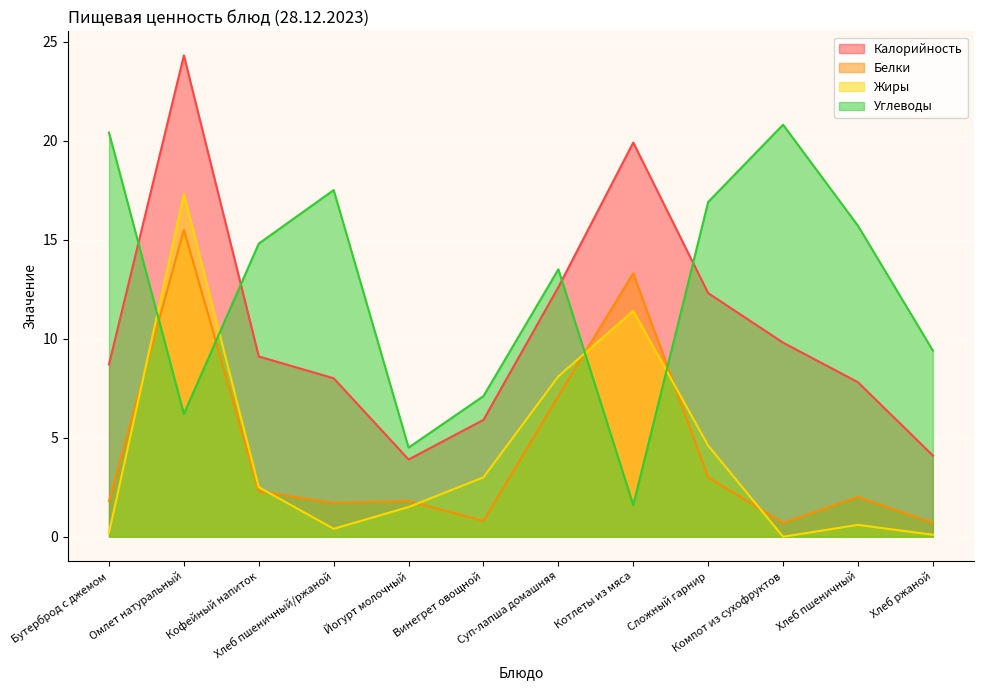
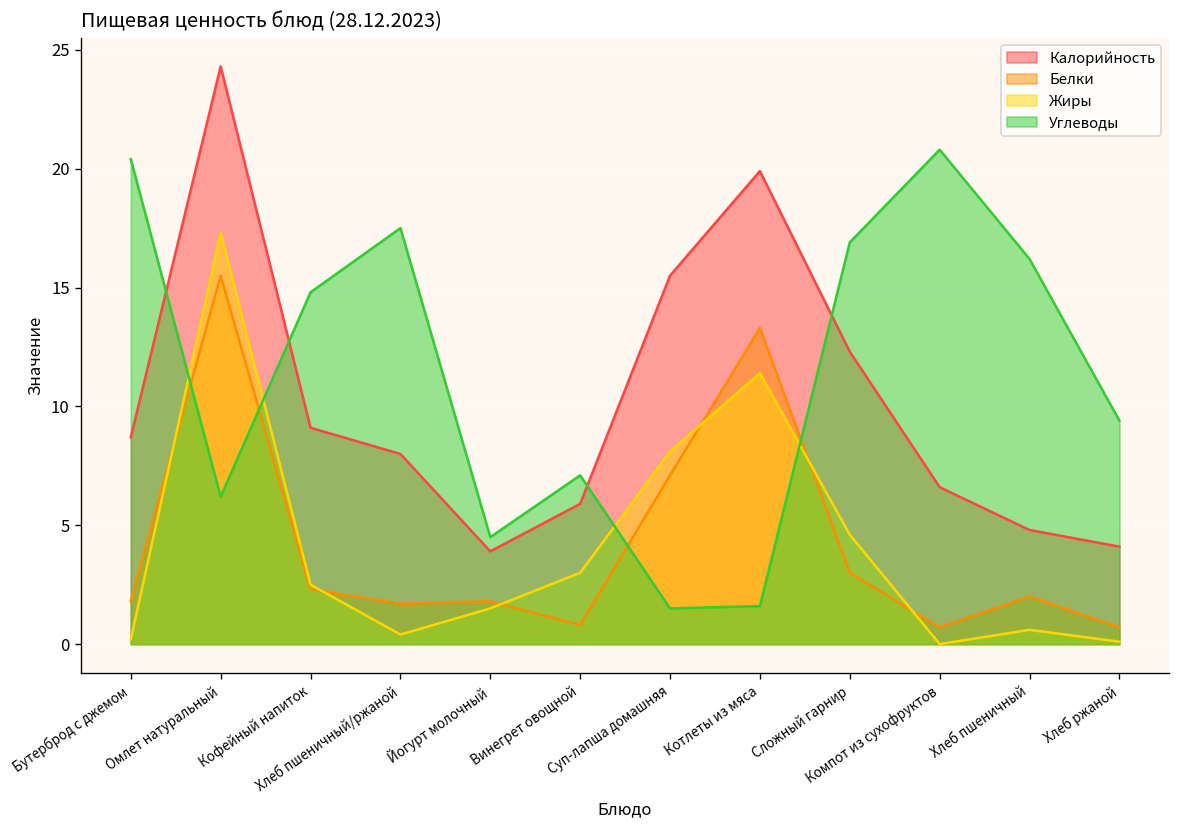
Калорийность, Суп-лапша домашняя: 12.6 -> 15.5
Углеводы, Суп-лапша домашняя: 13.5 -> 1.5
Калорийность, Компот из сухофруктов: 9.8 -> 6.6
Калорийность, Хлеб пшеничный: 7.8 -> 4.8
Углеводы, Хлеб пшеничный: 15.7 -> 16.2
